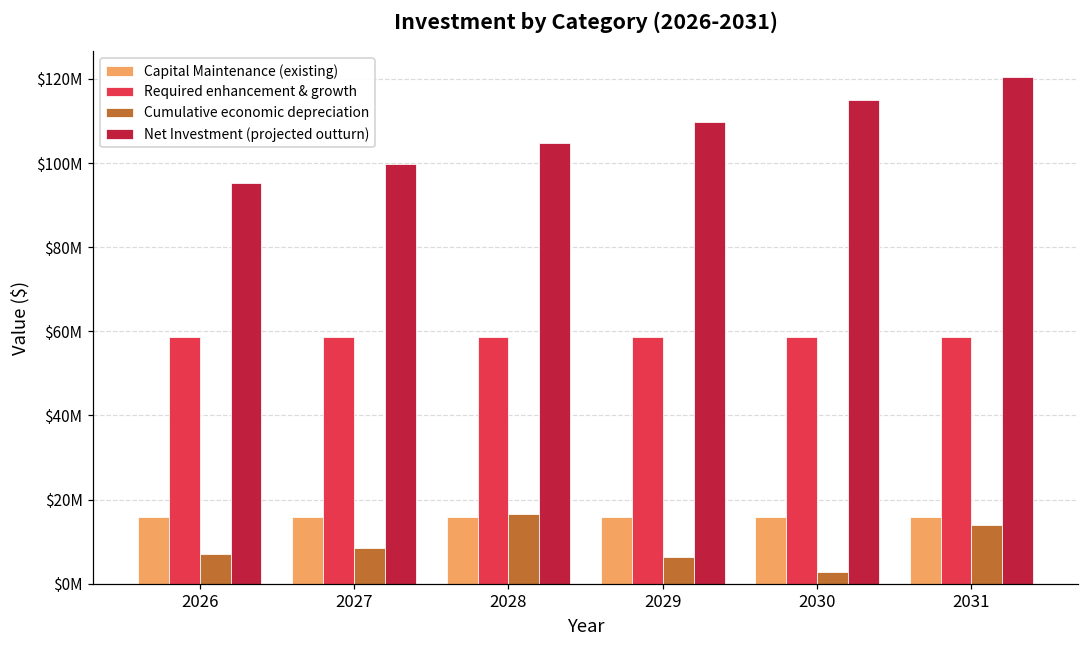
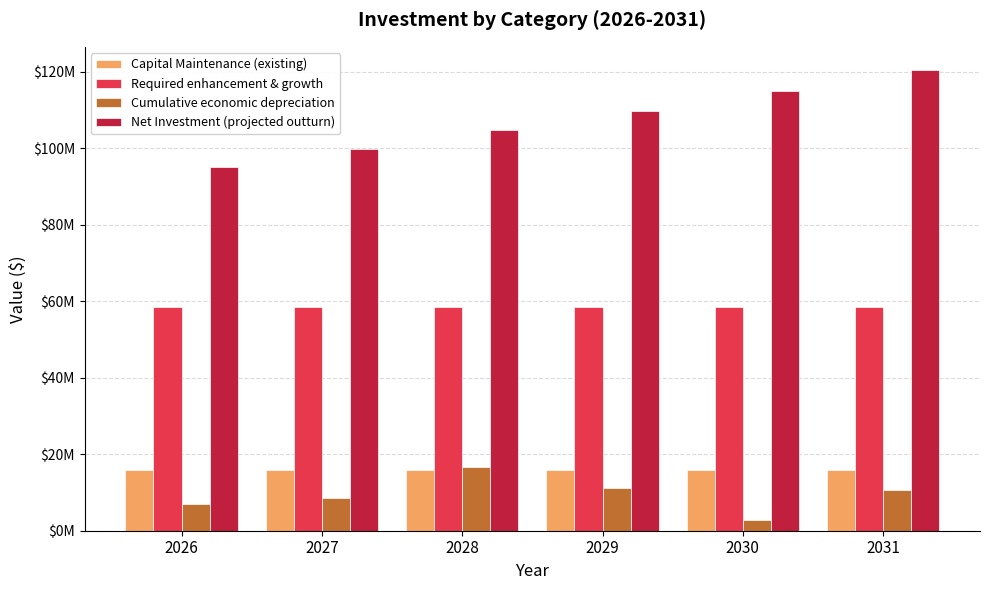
Cumulative economic depreciation, 2029: $6000000 -> $11000000
Cumulative economic depreciation, 2031: $14000000 -> $11000000
